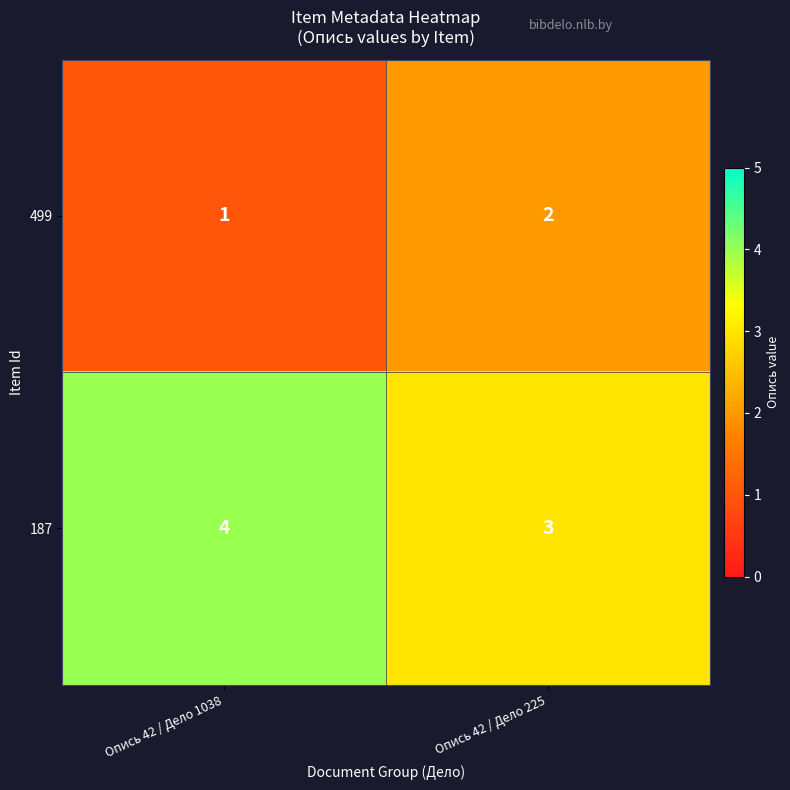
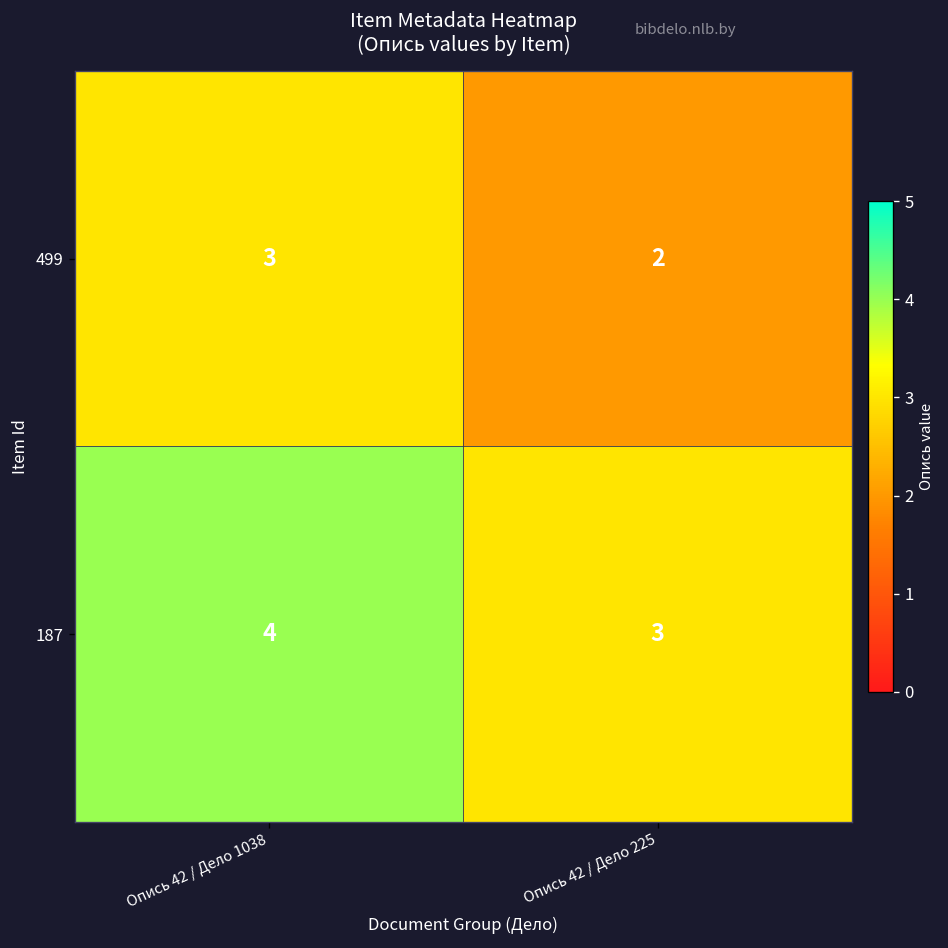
499, Опись 42 / Дело 1038: 1 -> 3
